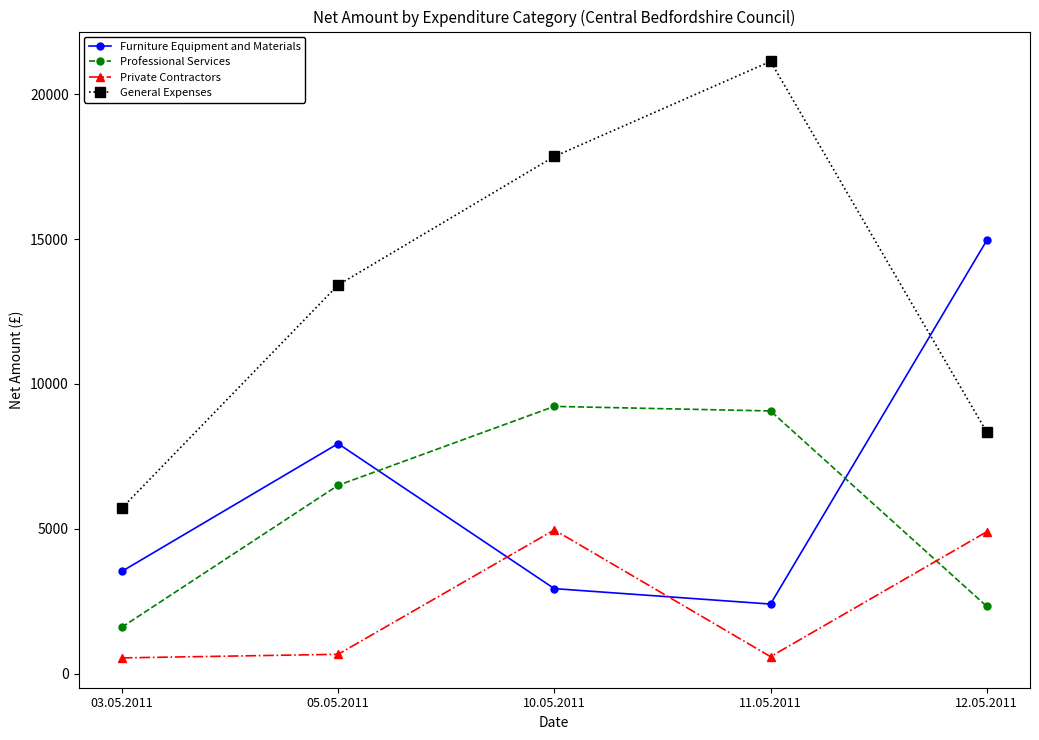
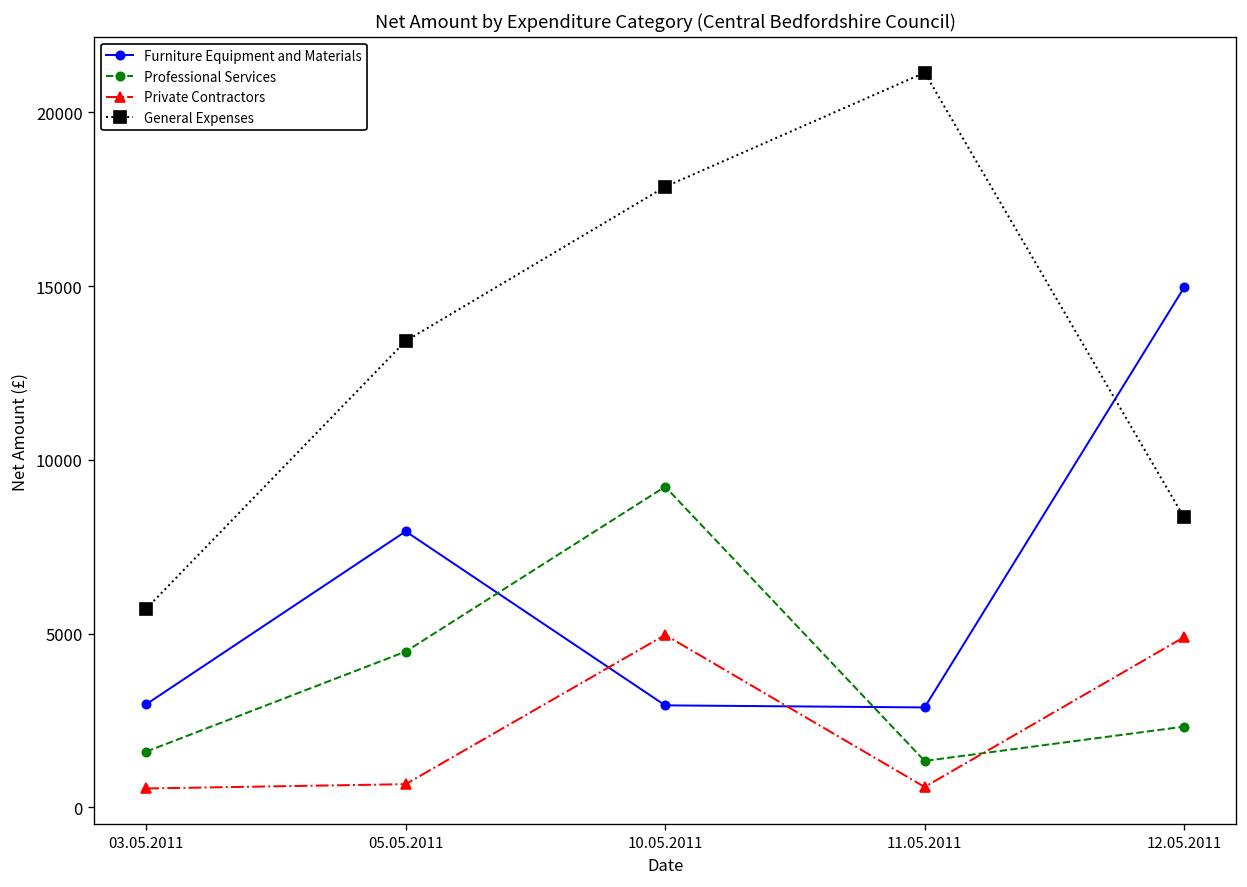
Furniture Equipment and Materials, 03.05.2011: 3500 -> 3000
Professional Services, 05.05.2011: 6500 -> 4500
Furniture Equipment and Materials, 11.05.2011: 2400 -> 2900
Professional Services, 11.05.2011: 9100 -> 1300
